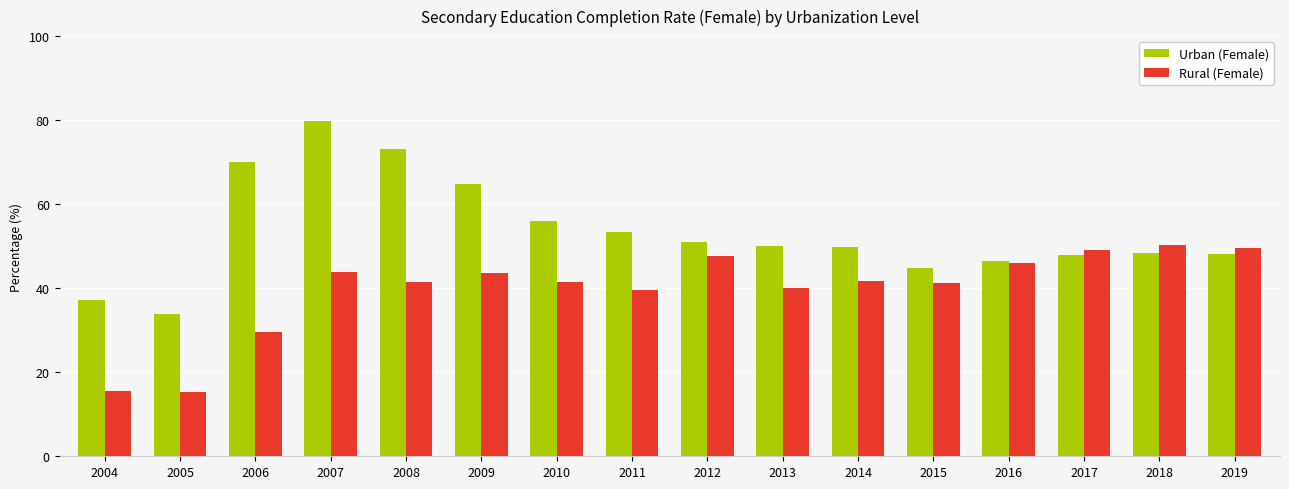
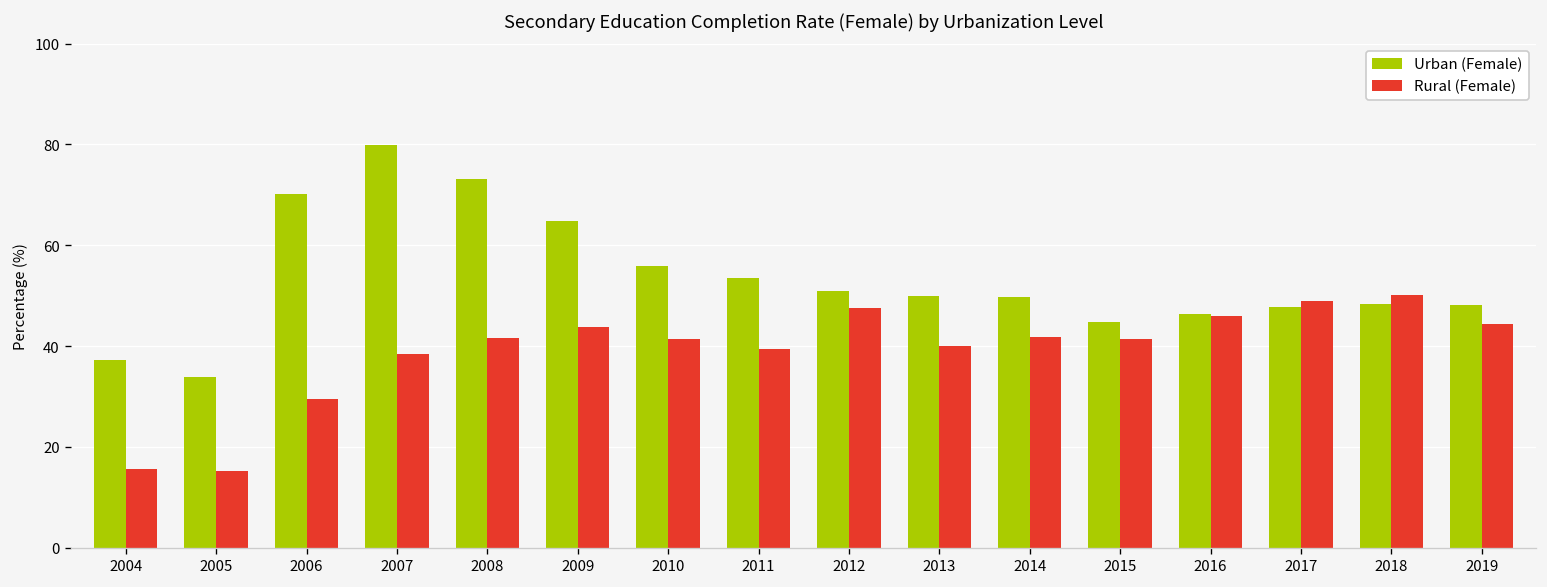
Rural (Female), 2007: 44 -> 38
Rural (Female), 2019: 50 -> 44
